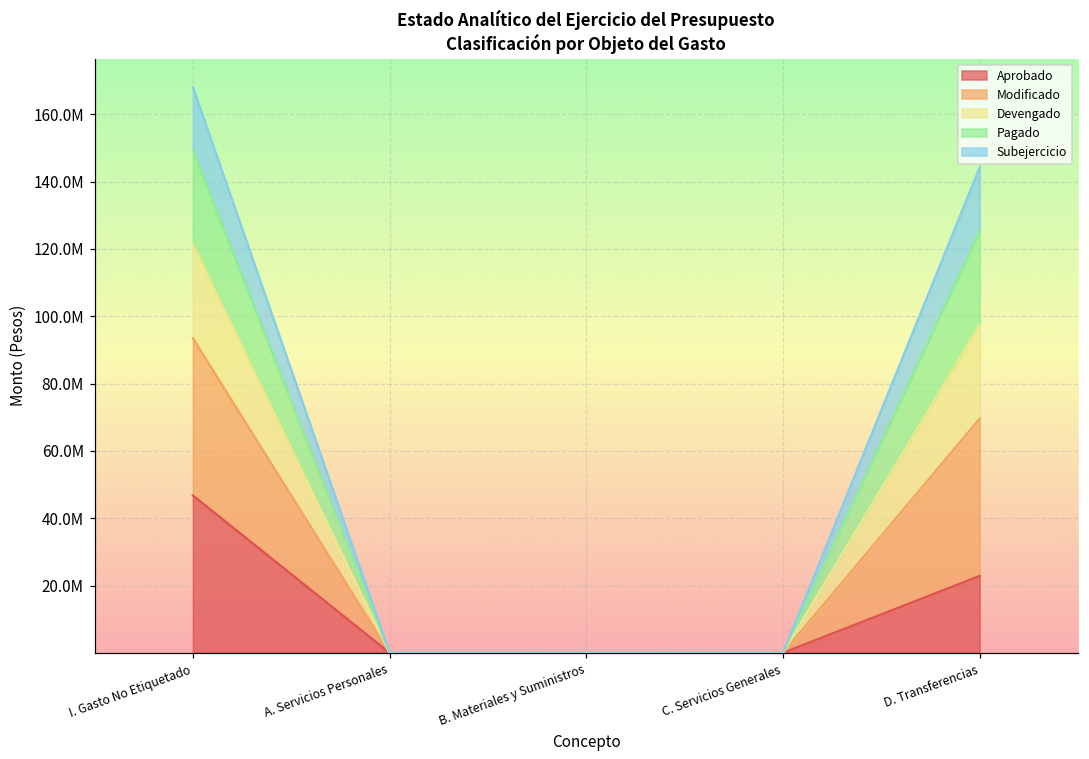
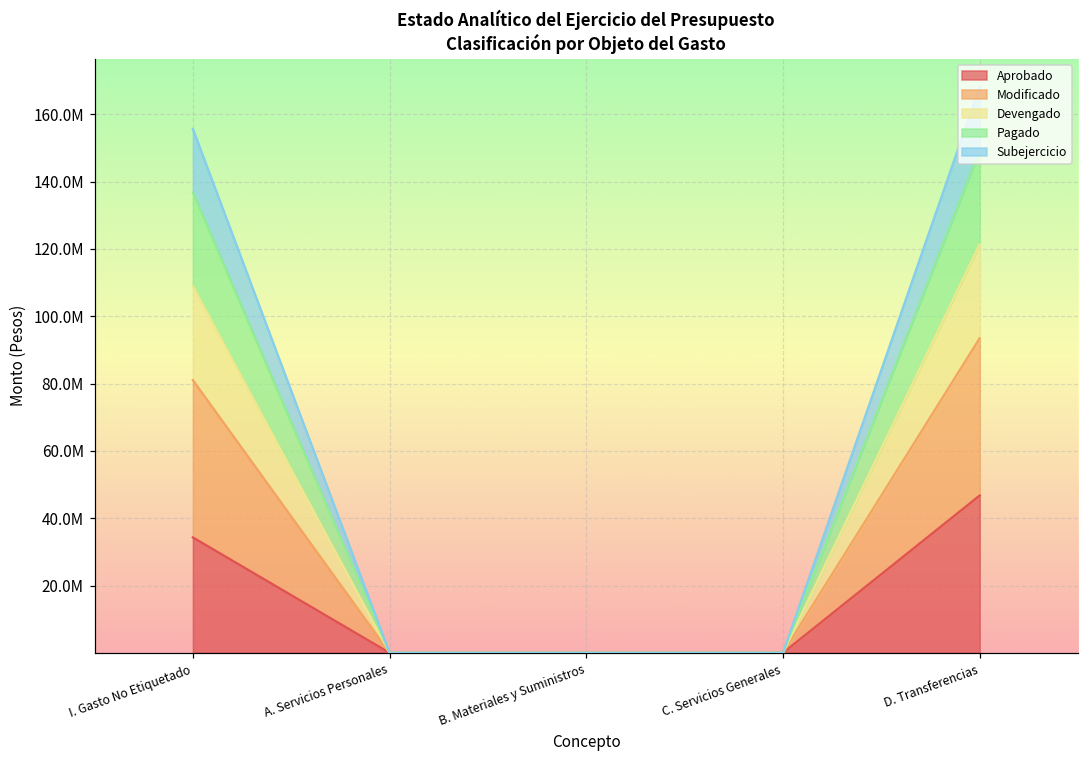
Aprobado, I. Gasto No Etiquetado: 47000000 -> 34000000
Aprobado, D. Transferencias: 23000000 -> 47000000
